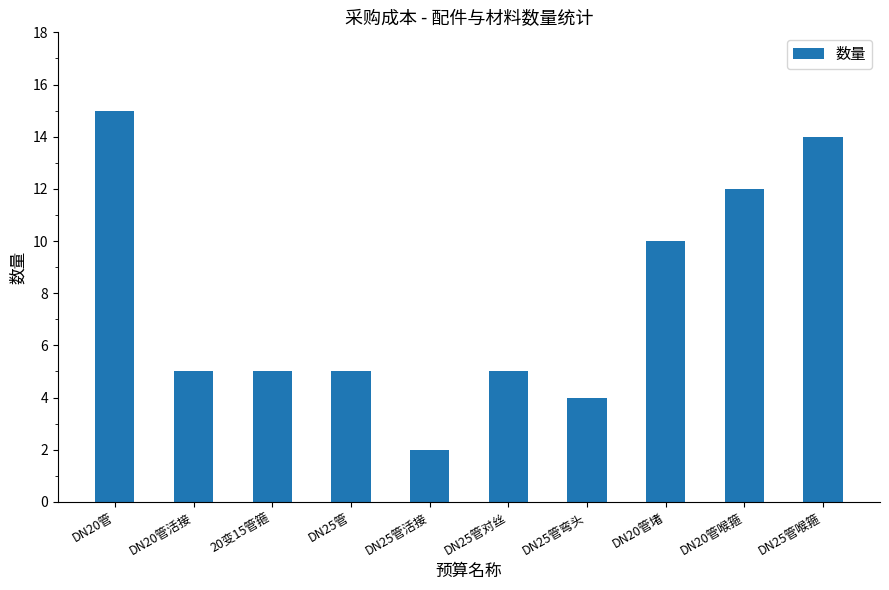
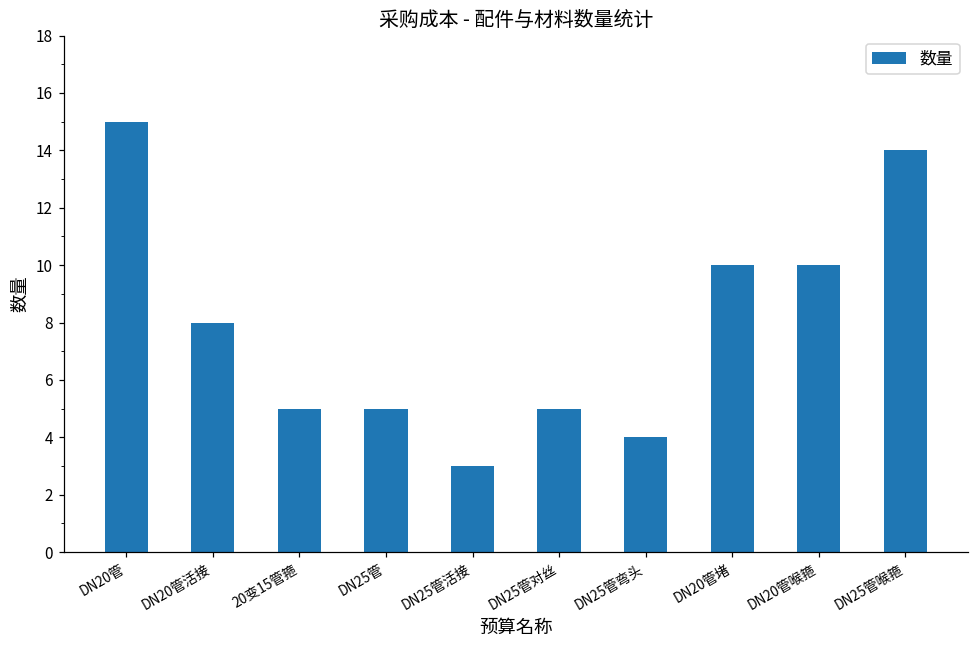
DN20管活接: 5 -> 8
DN25管活接: 2 -> 3
DN20管喉箍: 12 -> 10
